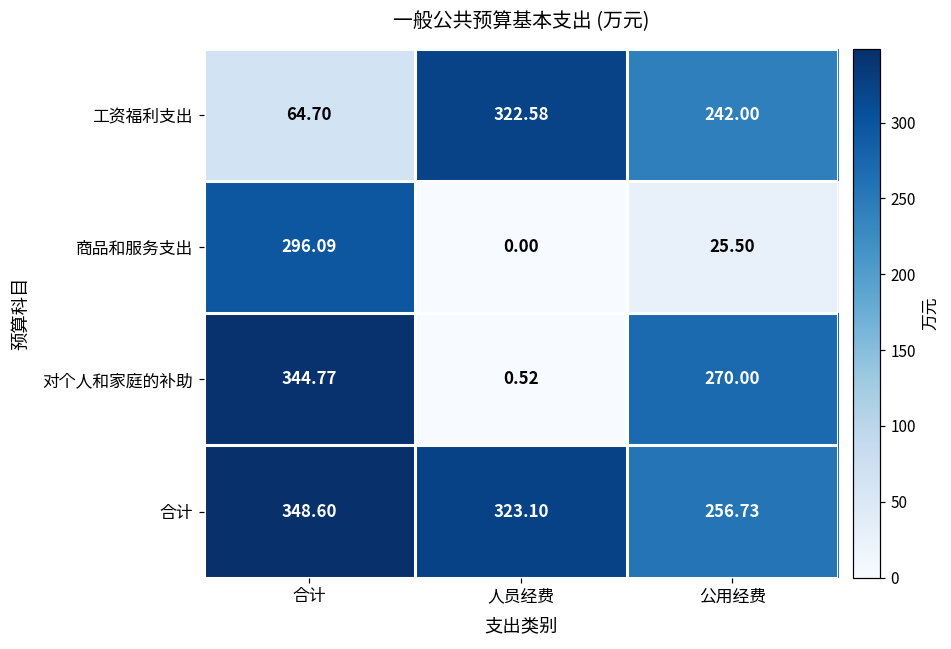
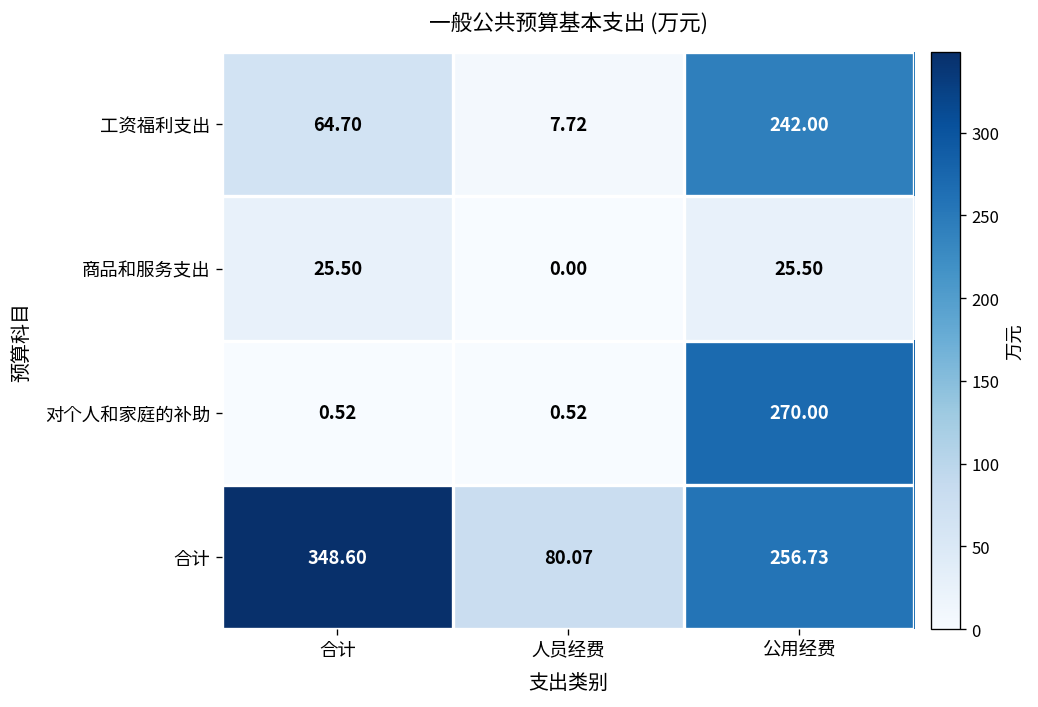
工资福利支出, 人员经费: 322.58 -> 7.72
商品和服务支出, 合计: 296.09 -> 25.50
对个人和家庭的补助, 合计: 344.77 -> 0.52
合计, 人员经费: 323.10 -> 80.07
